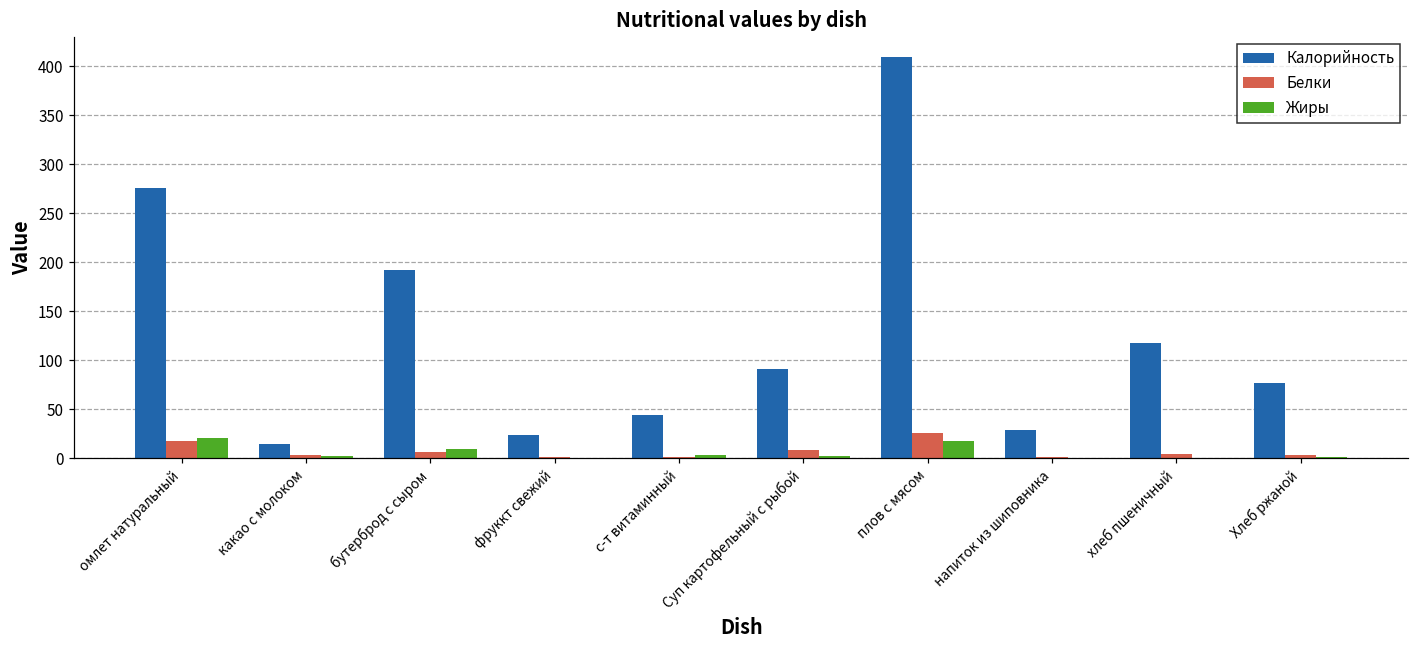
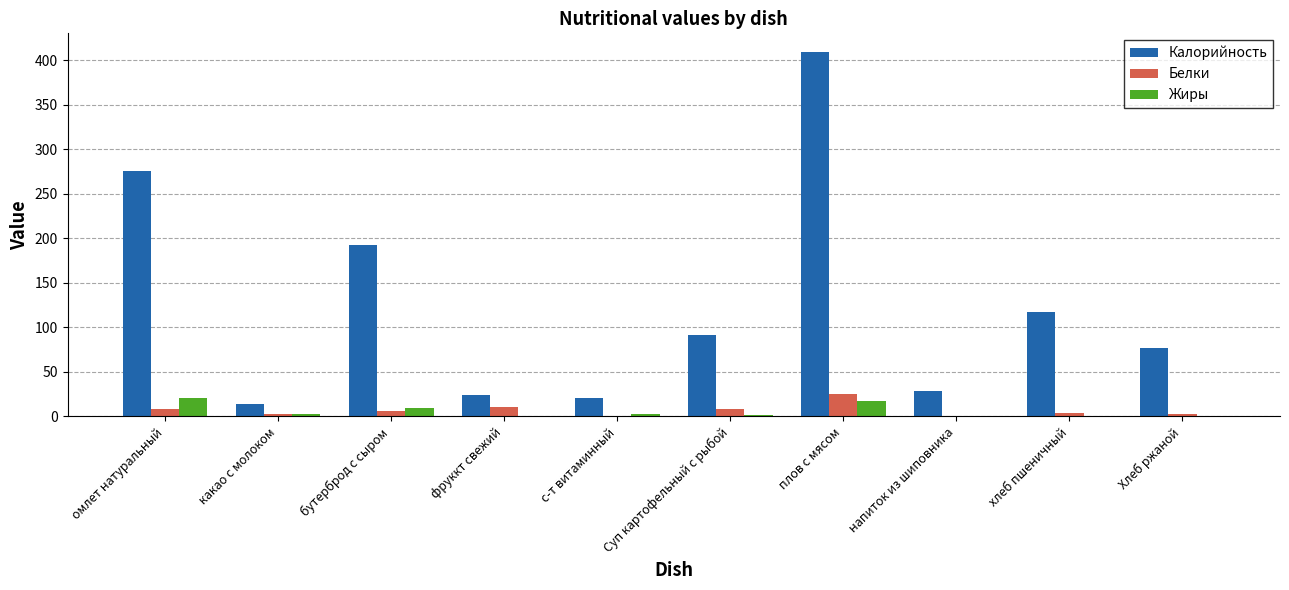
Белки, омлет натуральный: 20 -> 10
Белки, фруккт свежий: 0 -> 10
Калорийность, с-т витаминный: 40 -> 20
